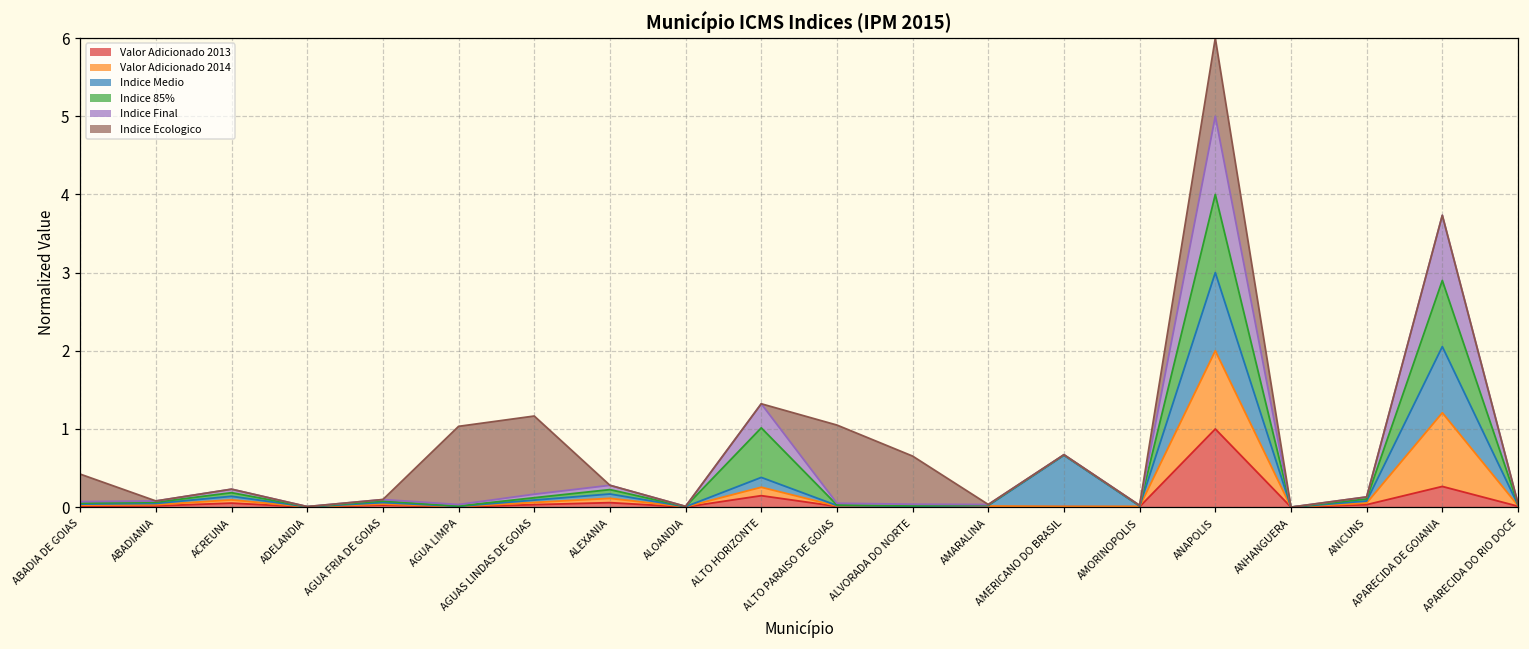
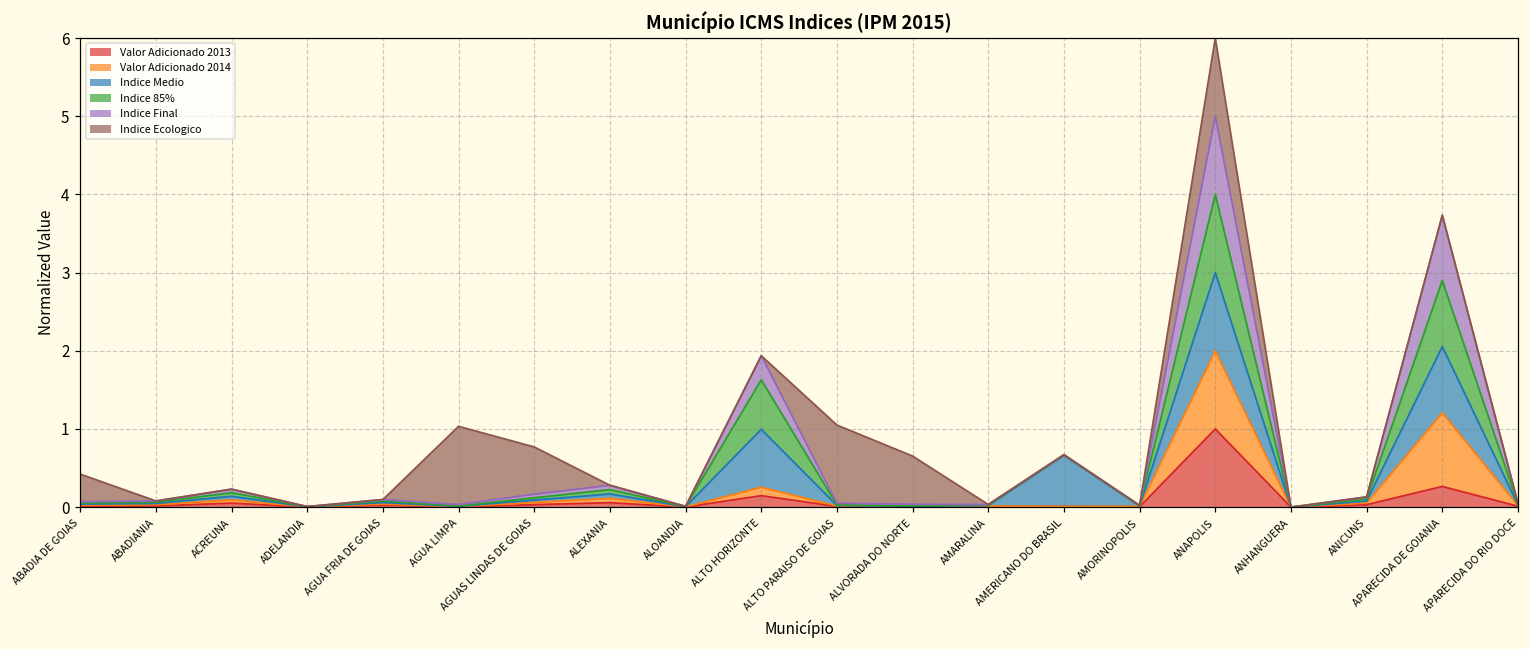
Indice Ecologico, AGUAS LINDAS DE GOIAS: 1.0 -> 0.6
Indice Medio, ALTO HORIZONTE: 0.1 -> 0.7
